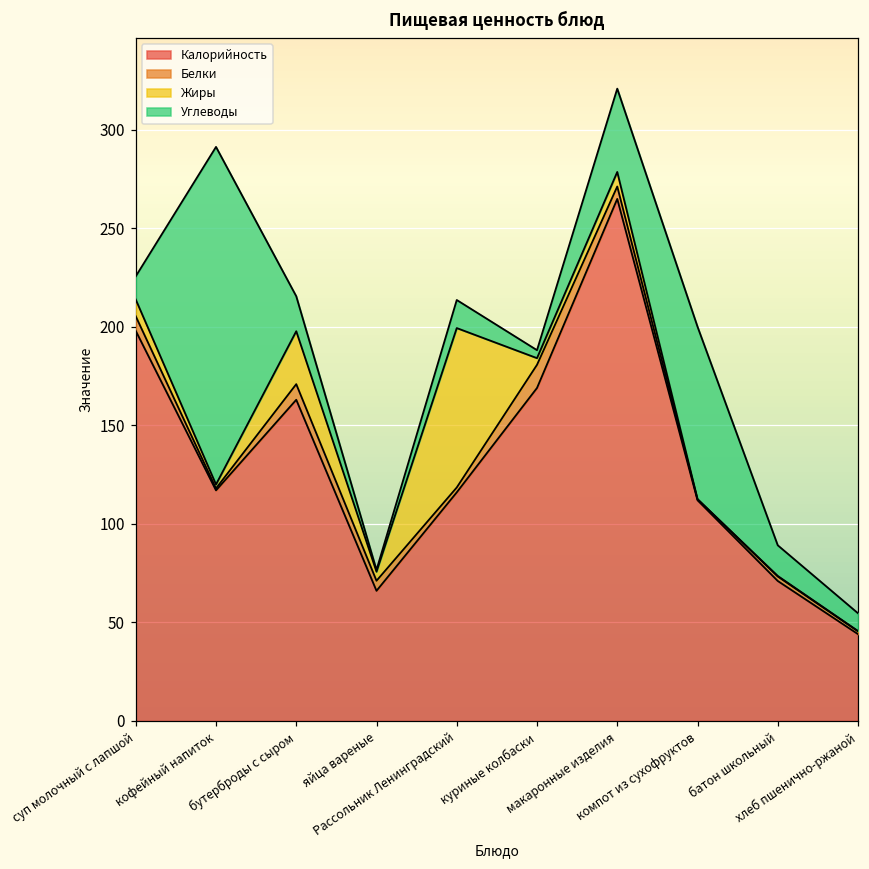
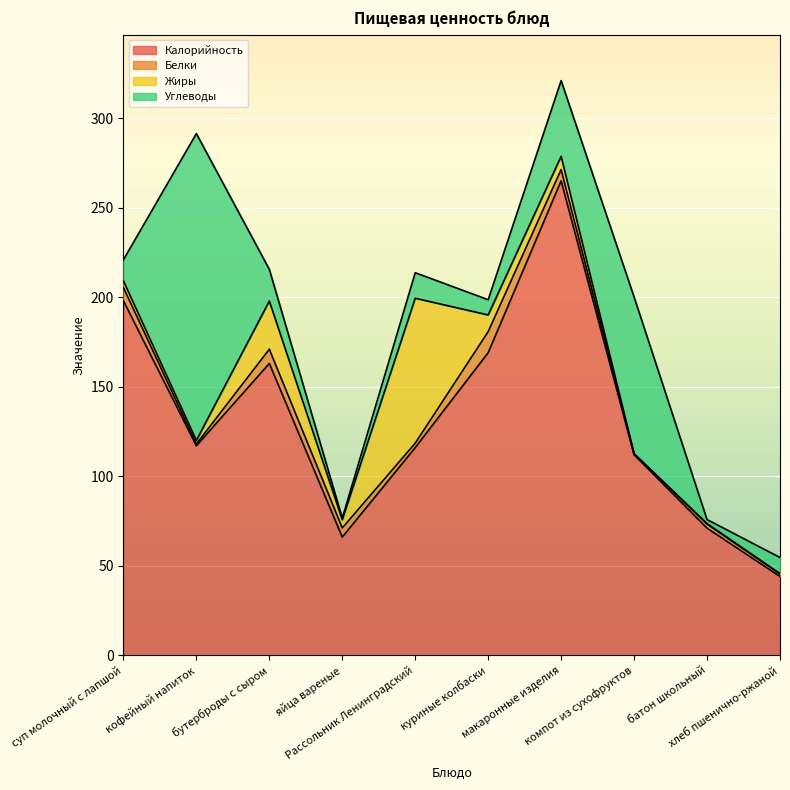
Жиры, суп молочный с лапшой: 9 -> 4
Жиры, куриные колбаски: 3 -> 9
Углеводы, куриные колбаски: 4 -> 9
Углеводы, батон школьный: 16 -> 2
